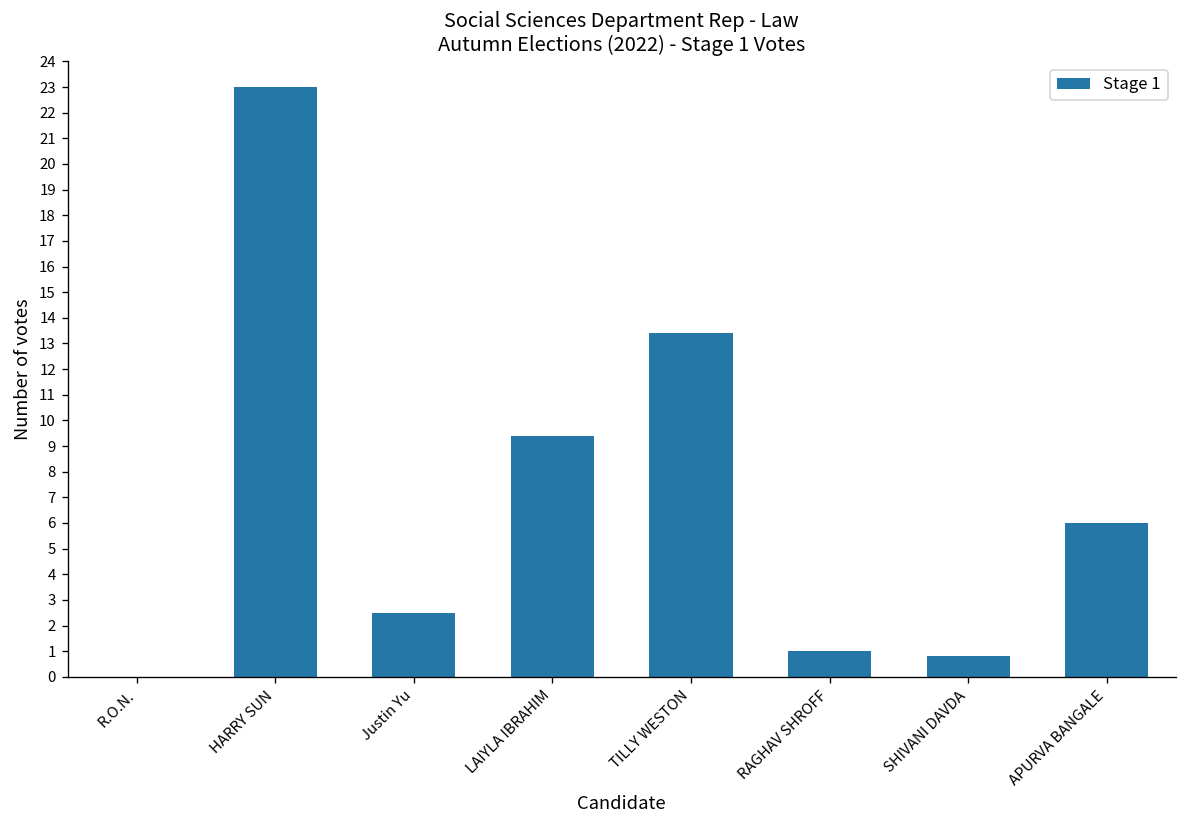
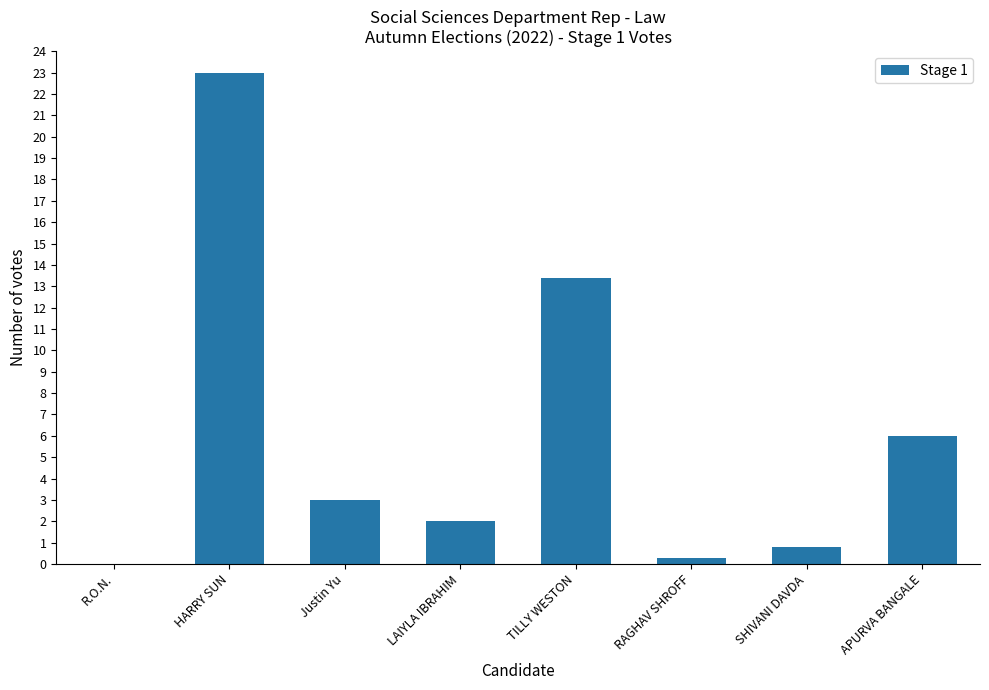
Justin Yu: 2.5 -> 3.0
LAIYLA IBRAHIM: 9.4 -> 2.0
RAGHAV SHROFF: 1.0 -> 0.3
